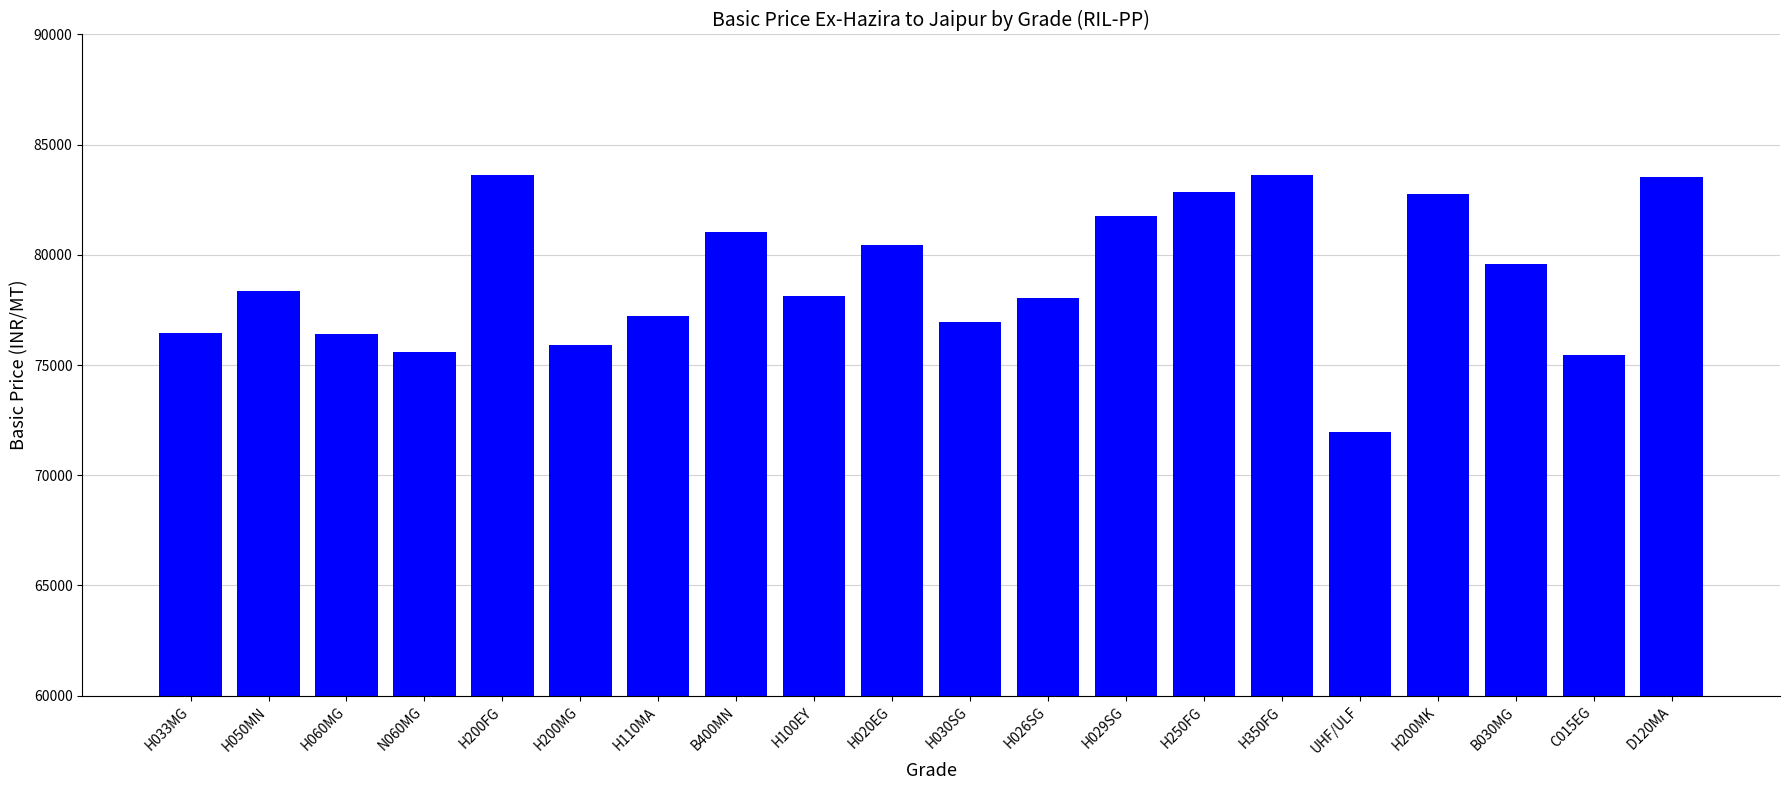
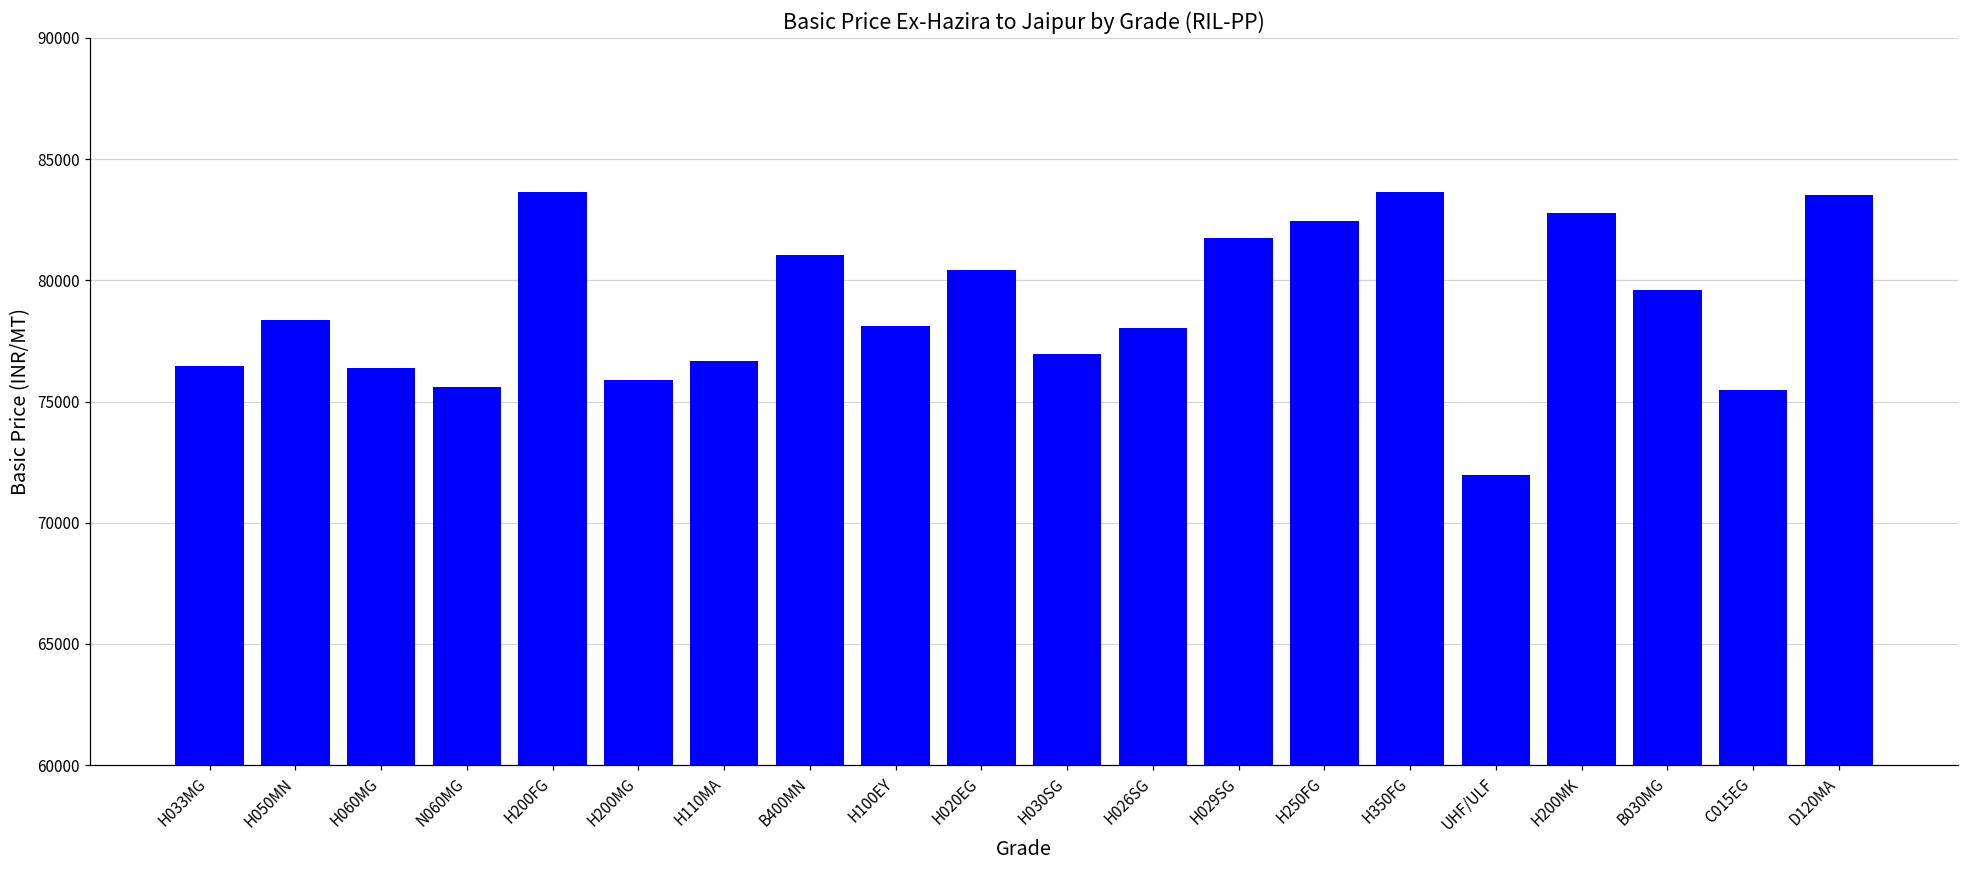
H110MA: 77200 -> 76700
H250FG: 82800 -> 82400
